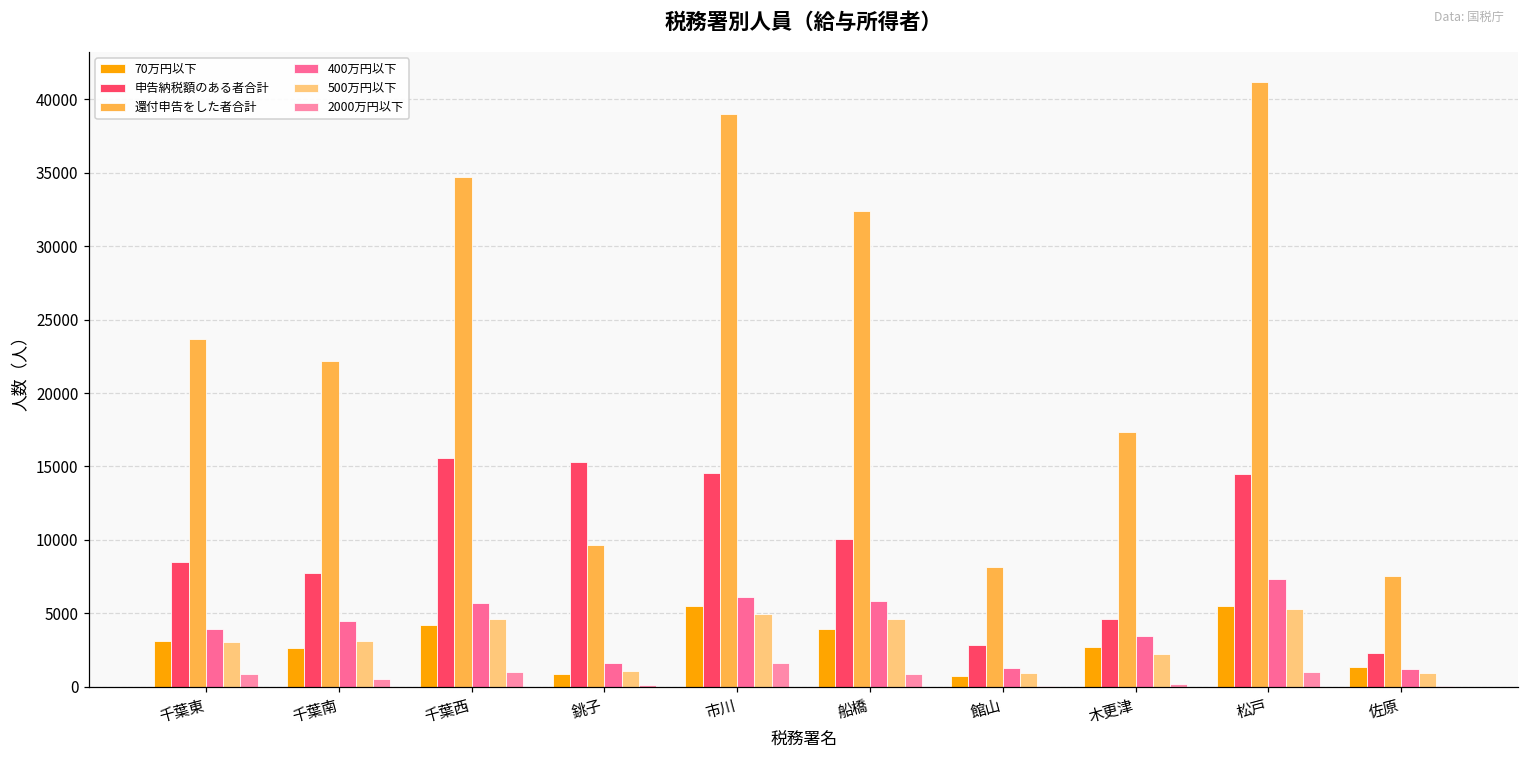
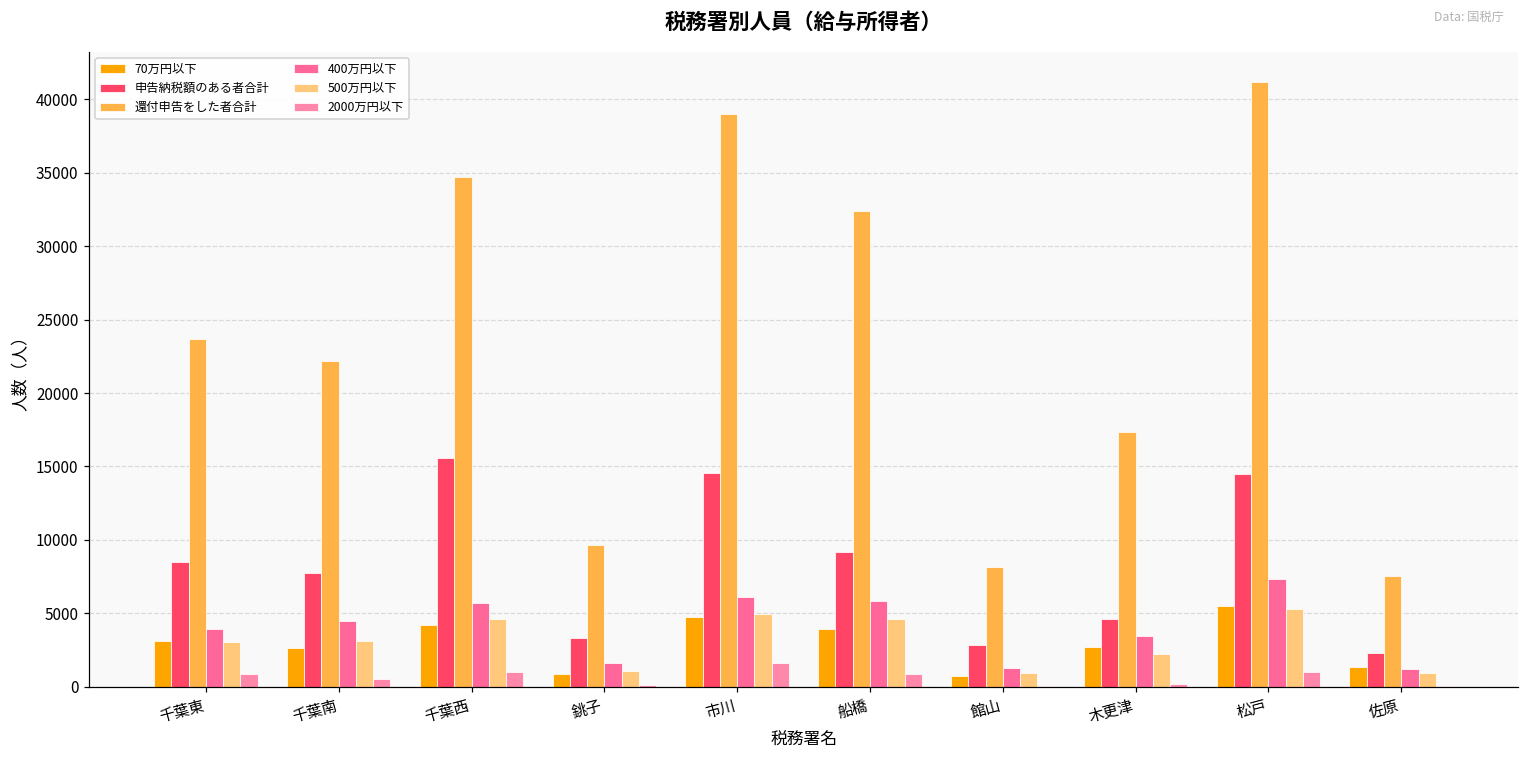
申告納税額のある者合計, 銚子: 15300 -> 3300
70万円以下, 市川: 5500 -> 4800
申告納税額のある者合計, 船橋: 10000 -> 9200
